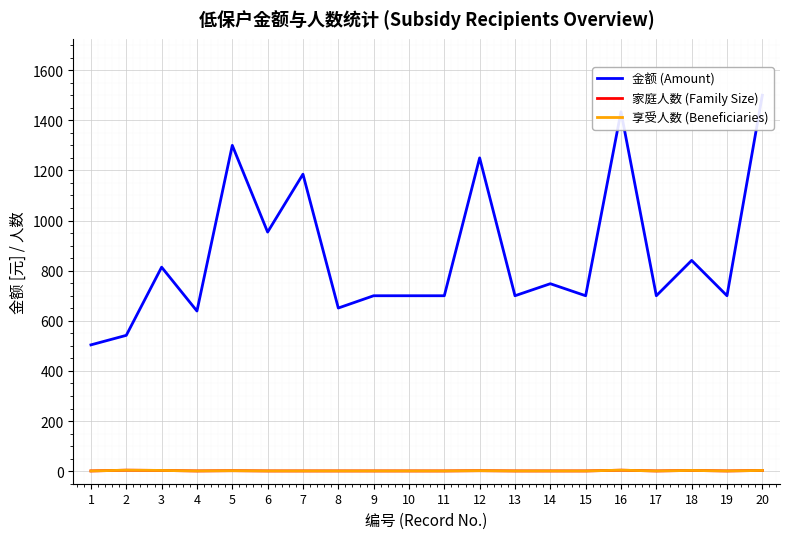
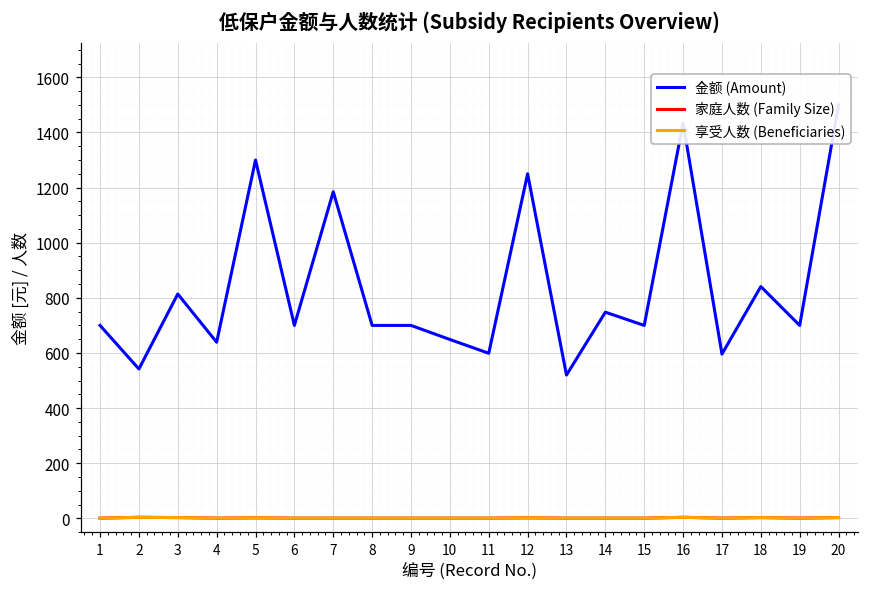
金额 (Amount), 1: 500 -> 700
金额 (Amount), 6: 950 -> 700
金额 (Amount), 8: 650 -> 700
金额 (Amount), 10: 700 -> 650
金额 (Amount), 11: 700 -> 600
金额 (Amount), 13: 700 -> 520
金额 (Amount), 17: 700 -> 600
